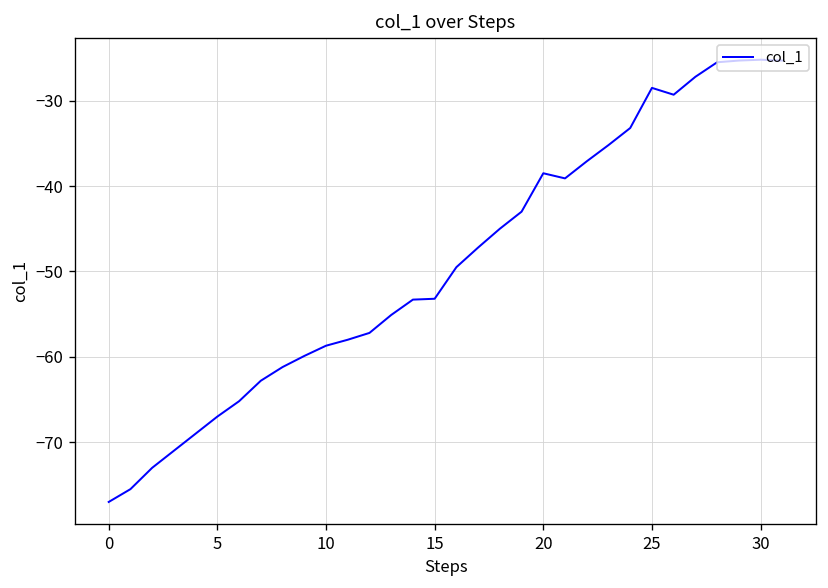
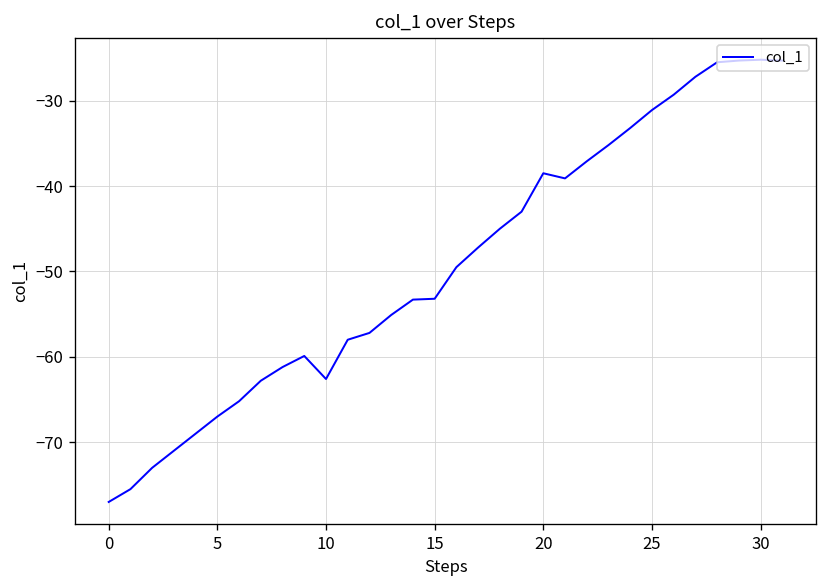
10: -59 -> -63
25: -29 -> -31
